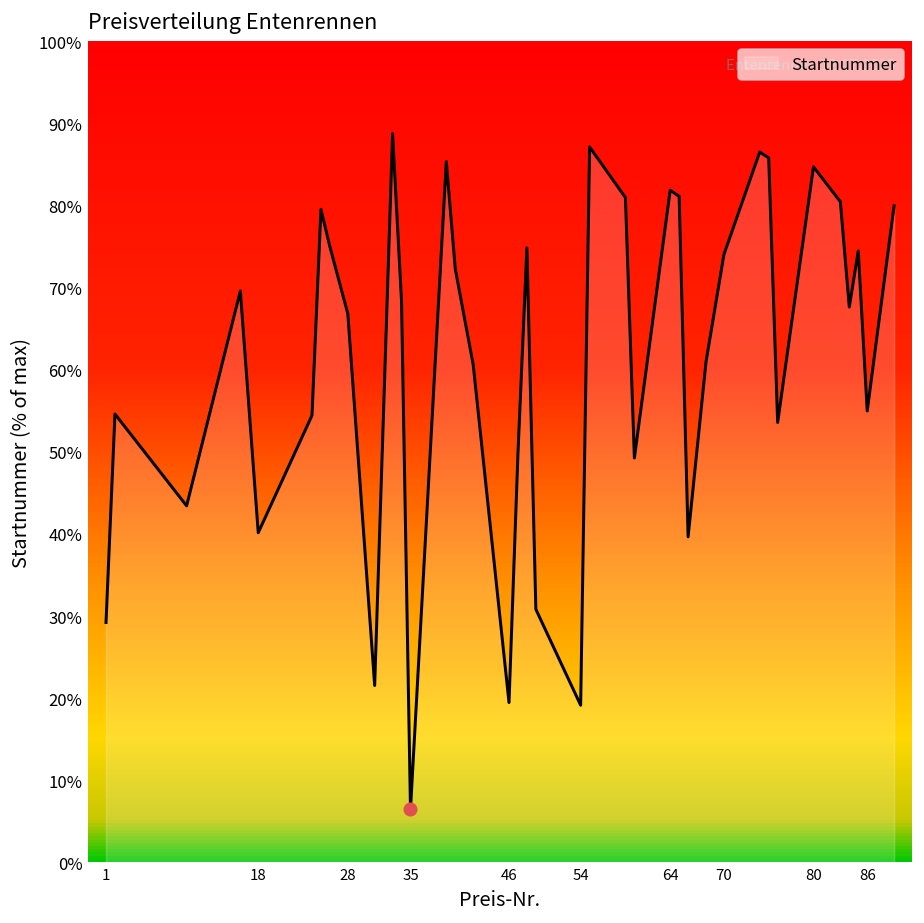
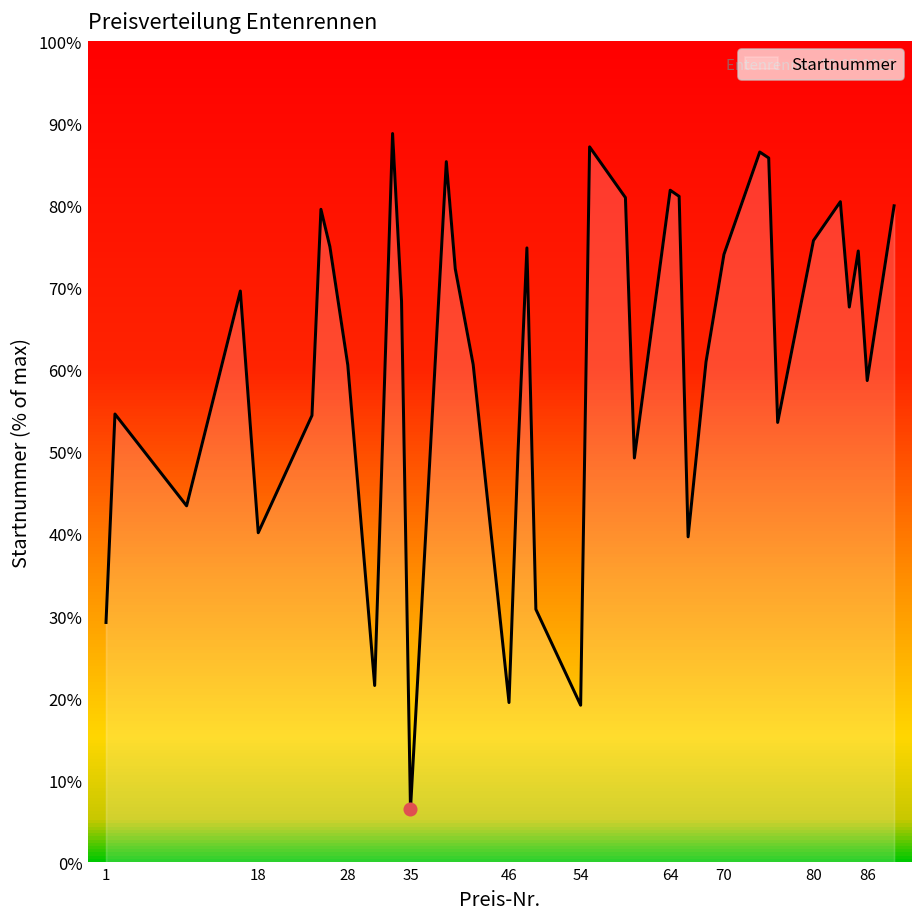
Startnummer, 28: 67% -> 61%
Startnummer, 80: 85% -> 76%
Startnummer, 86: 55% -> 59%
